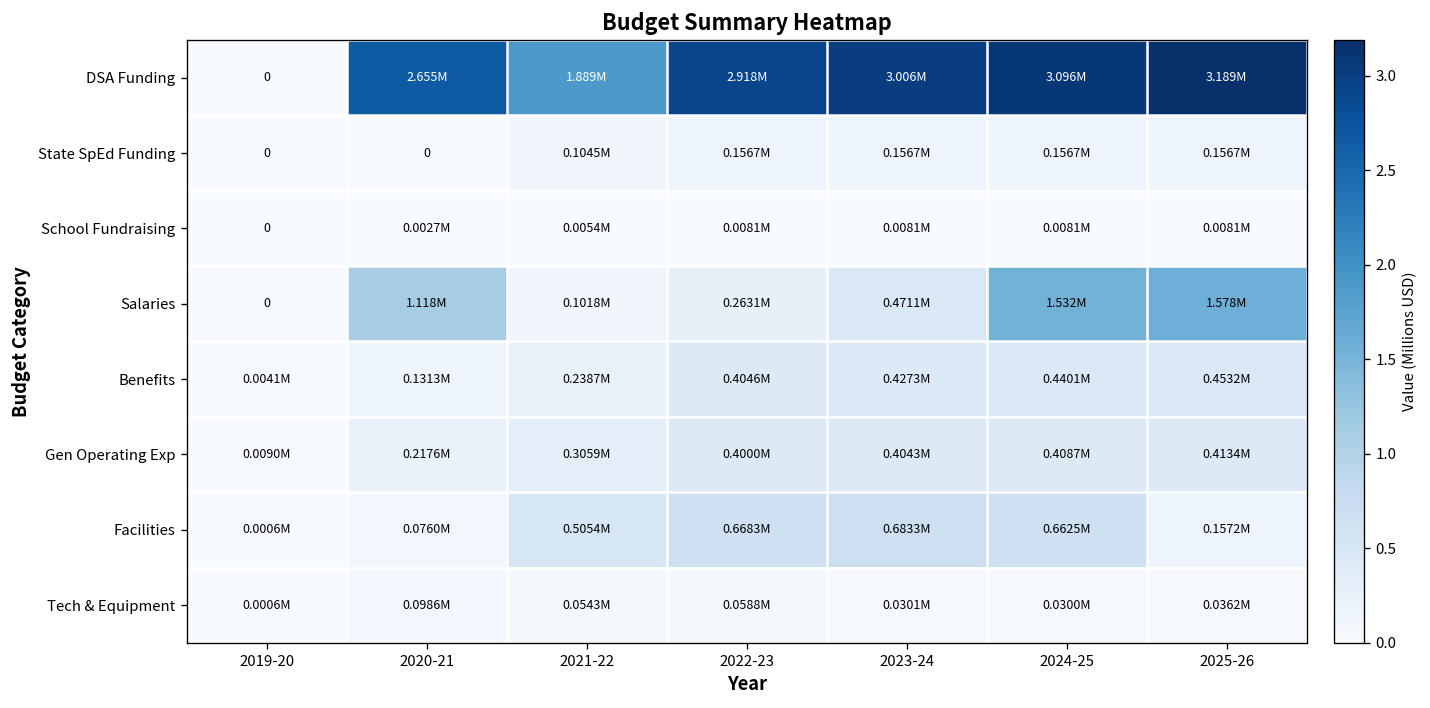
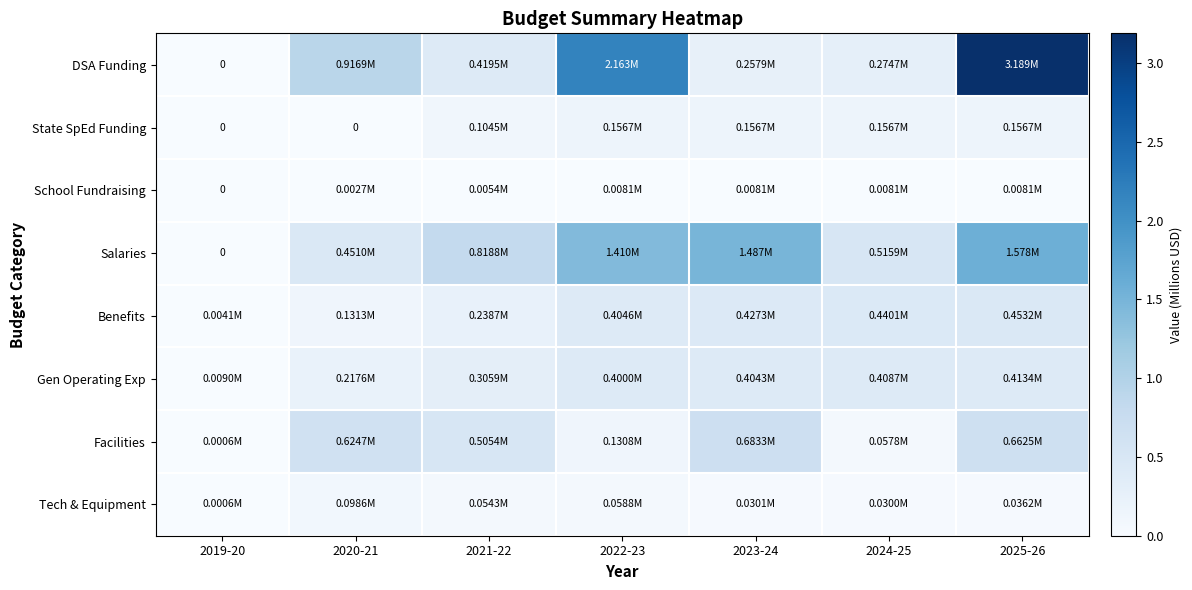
DSA Funding, 2020-21: 2.655M -> 0.9169M
DSA Funding, 2021-22: 1.889M -> 0.4195M
DSA Funding, 2022-23: 2.918M -> 2.163M
DSA Funding, 2023-24: 3.006M -> 0.2579M
DSA Funding, 2024-25: 3.096M -> 0.2747M
Salaries, 2020-21: 1.118M -> 0.4510M
Salaries, 2021-22: 0.1018M -> 0.8188M
Salaries, 2022-23: 0.2631M -> 1.410M
Salaries, 2023-24: 0.4711M -> 1.487M
Salaries, 2024-25: 1.532M -> 0.5159M
Facilities, 2020-21: 0.0760M -> 0.6247M
Facilities, 2022-23: 0.6683M -> 0.1308M
Facilities, 2024-25: 0.6625M -> 0.0578M
Facilities, 2025-26: 0.1572M -> 0.6625M
